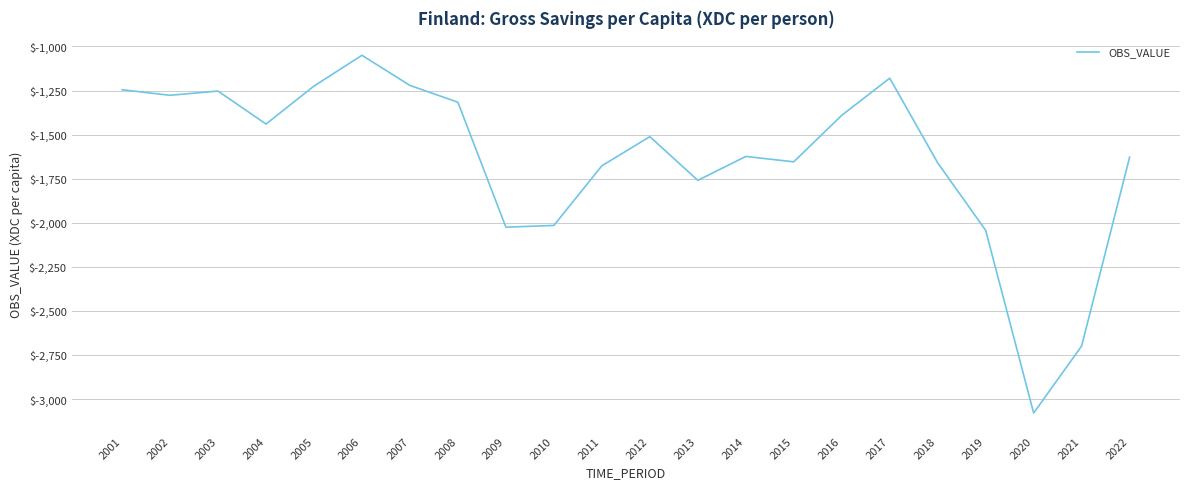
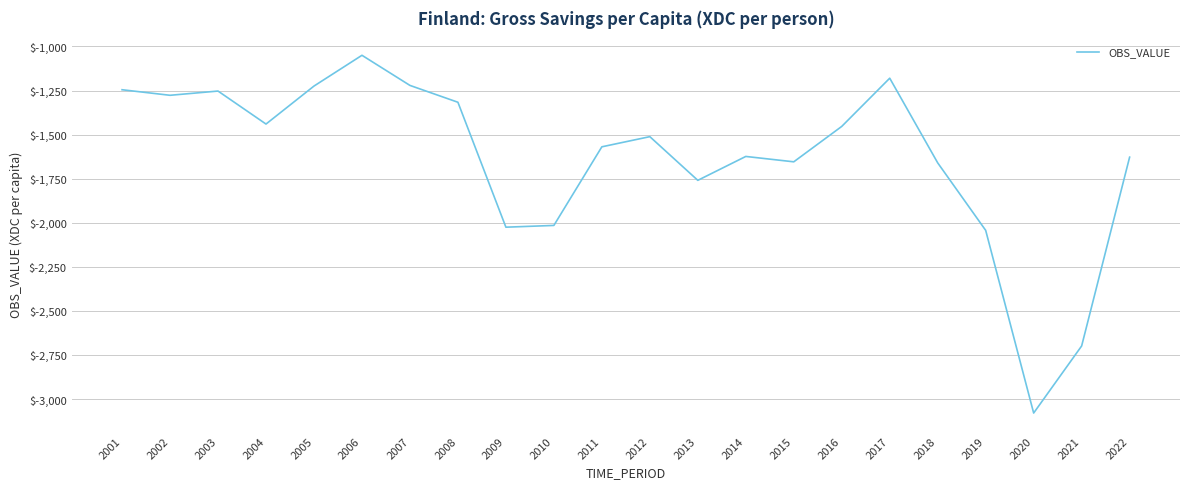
2011: $-1,680 -> $-1,570
2016: $-1,390 -> $-1,450
